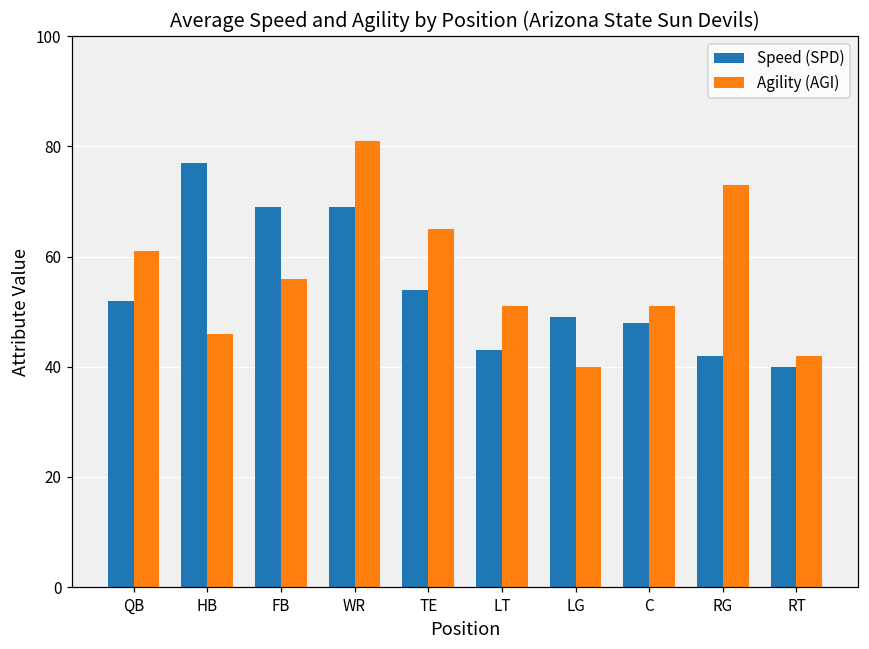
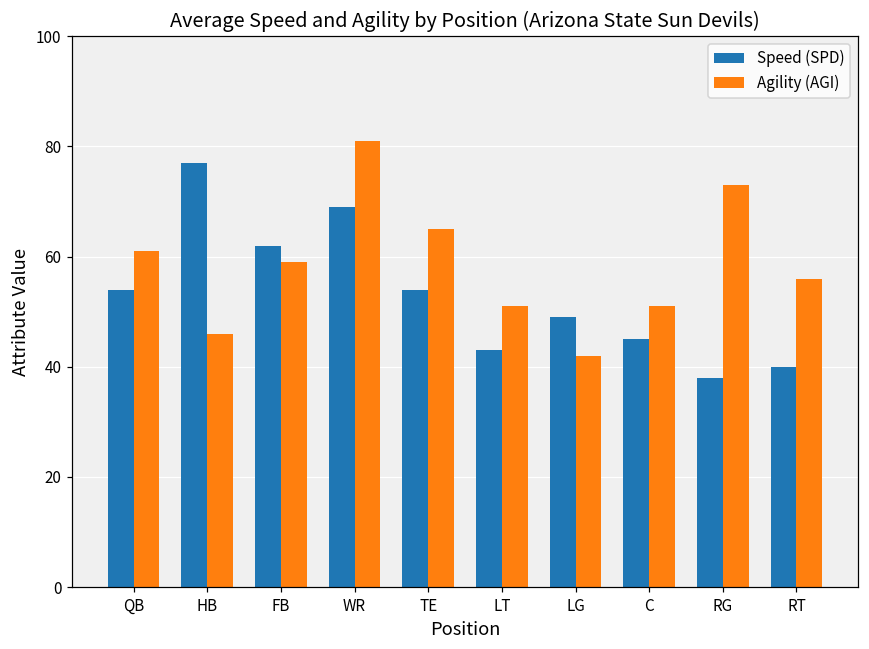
Speed (SPD), QB: 52 -> 54
Speed (SPD), FB: 69 -> 62
Agility (AGI), FB: 56 -> 59
Agility (AGI), LG: 40 -> 42
Speed (SPD), C: 48 -> 45
Speed (SPD), RG: 42 -> 38
Agility (AGI), RT: 42 -> 56
